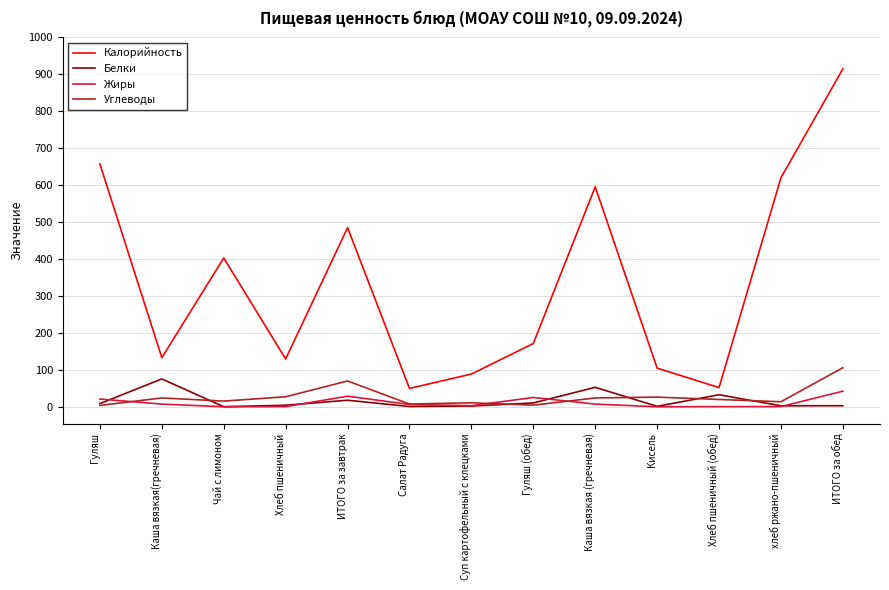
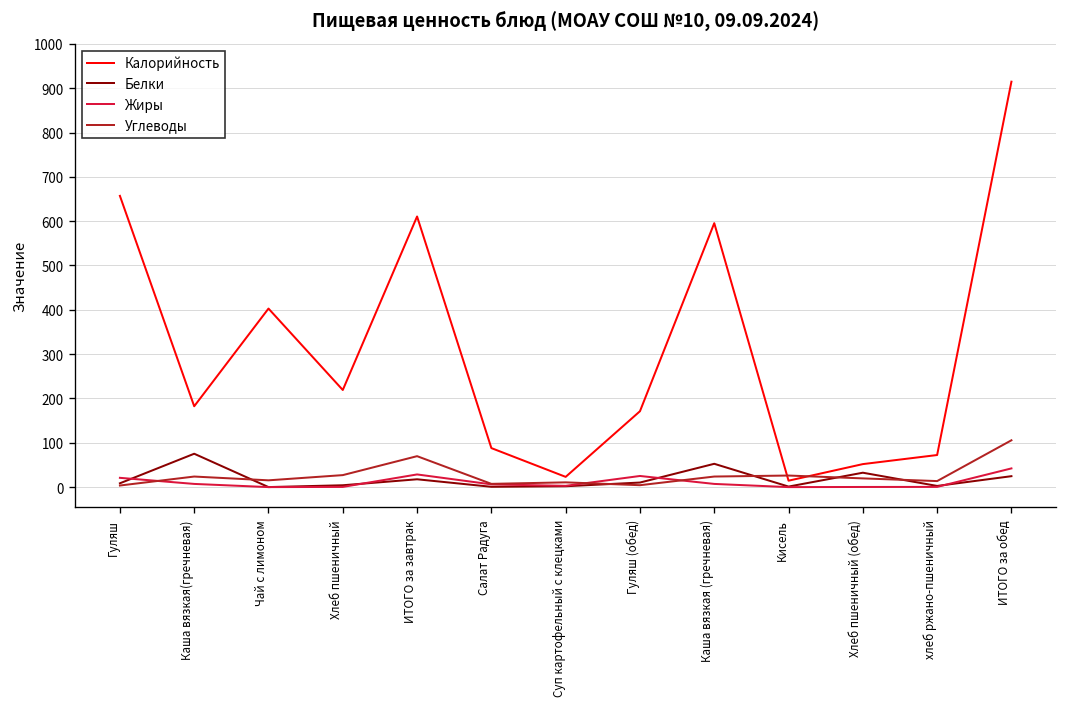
Калорийность, Каша вязкая(гречневая): 130 -> 180
Калорийность, Хлеб пшеничный: 130 -> 220
Калорийность, ИТОГО за завтрак: 490 -> 610
Калорийность, Салат Радуга: 50 -> 90
Калорийность, Суп картофельный с клецками: 90 -> 20
Калорийность, Кисель: 100 -> 10
Калорийность, хлеб ржано-пшеничный: 620 -> 70
Белки, ИТОГО за обед: 0 -> 20
